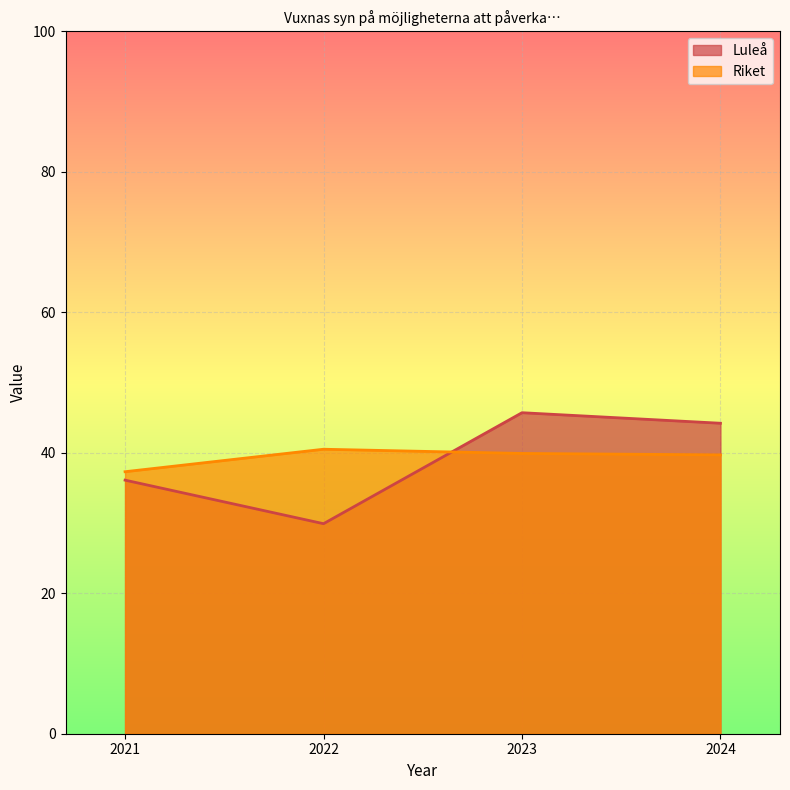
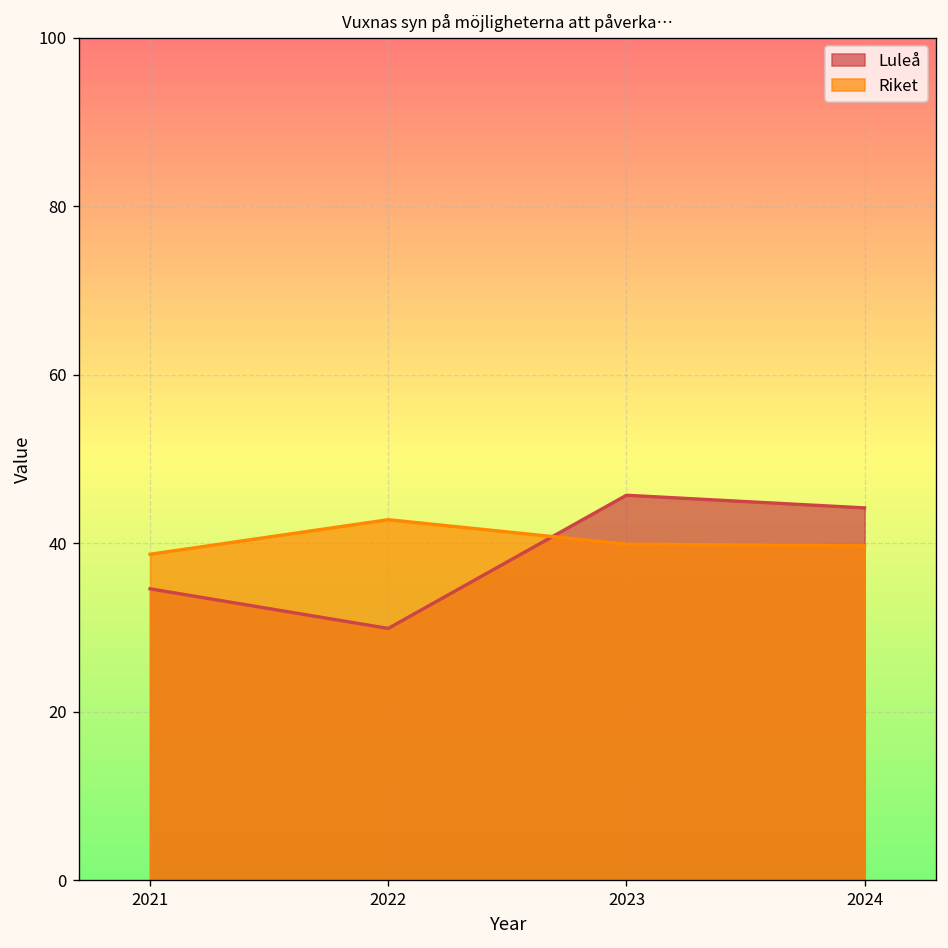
Luleå, 2021: 36 -> 35
Riket, 2021: 37 -> 39
Riket, 2022: 41 -> 43
